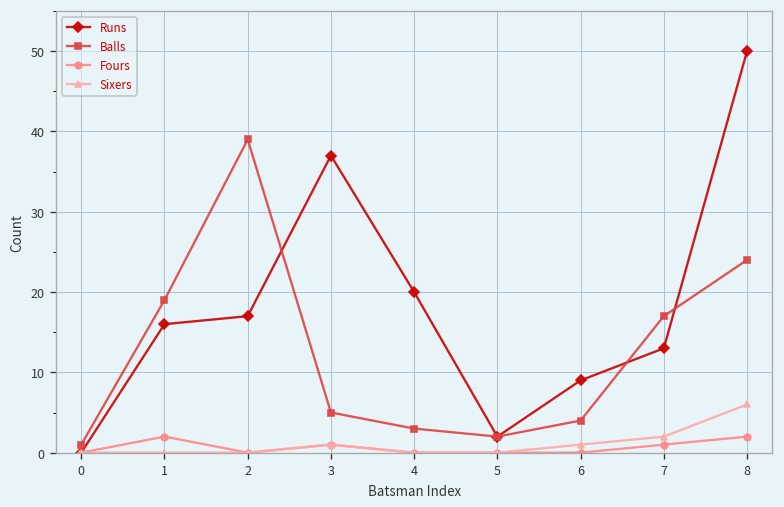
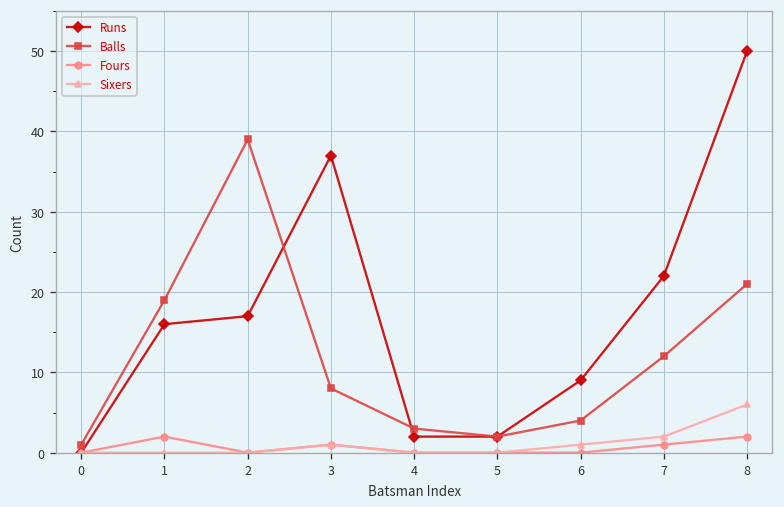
Balls, 3: 5 -> 8
Runs, 4: 20 -> 2
Runs, 7: 13 -> 22
Balls, 7: 17 -> 12
Balls, 8: 24 -> 21
